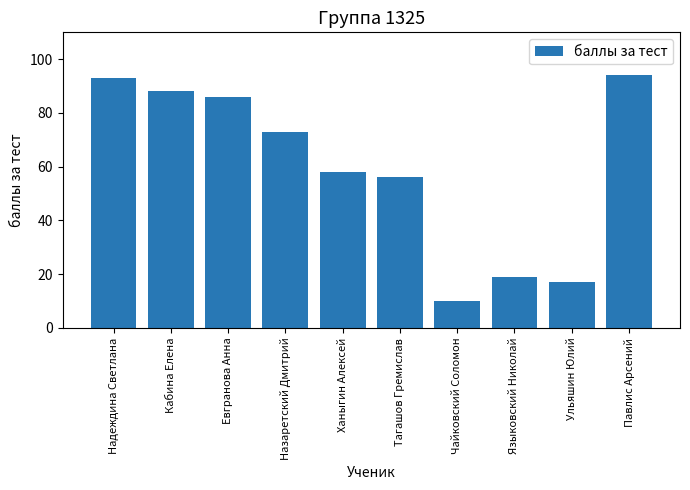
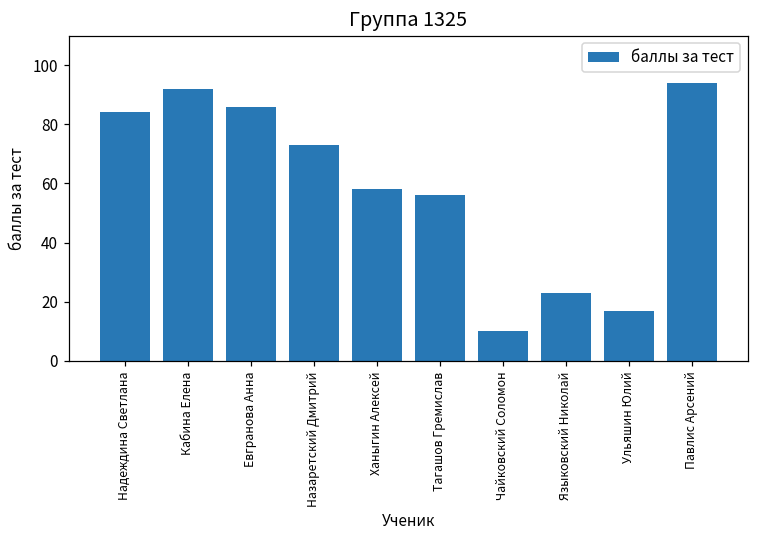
Надеждинa Светлана: 93 -> 84
Кабинa Елена: 88 -> 92
Языковский Николай: 19 -> 23
